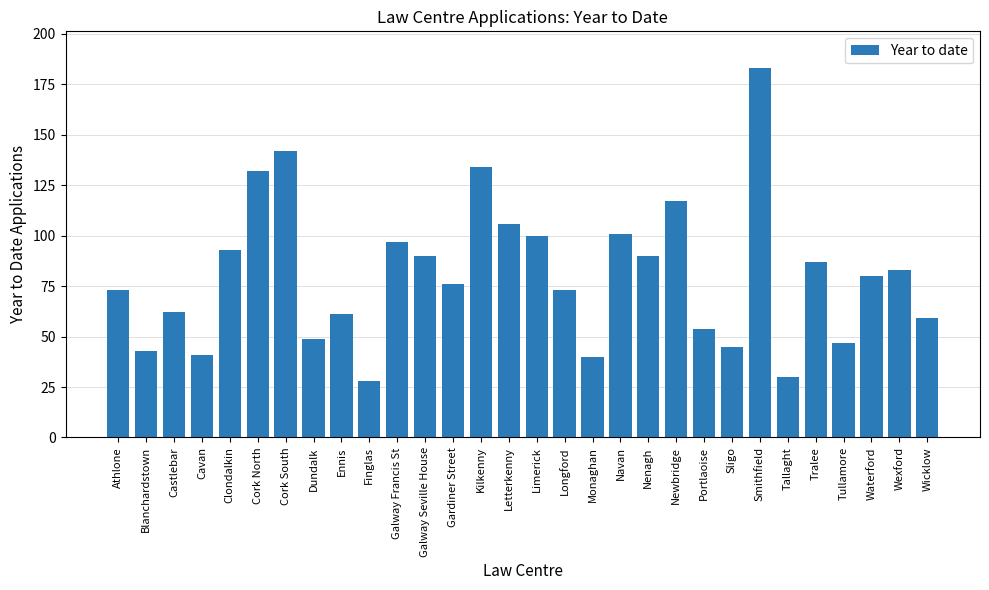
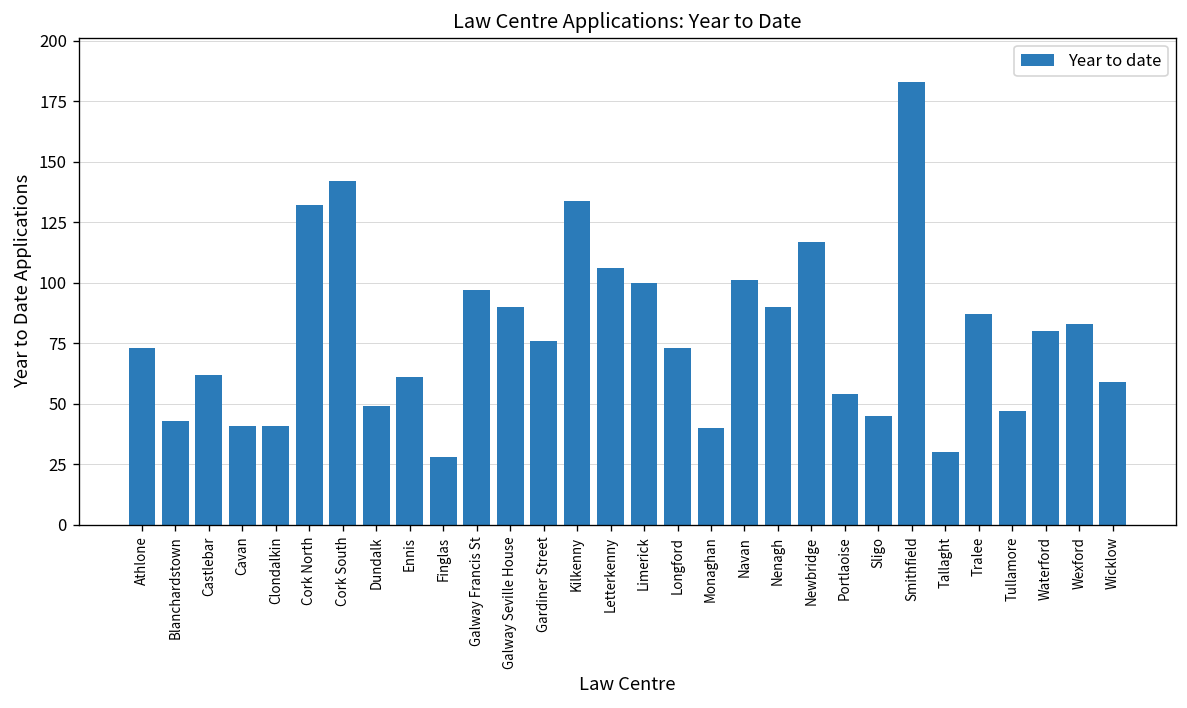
Clondalkin: 93 -> 41
